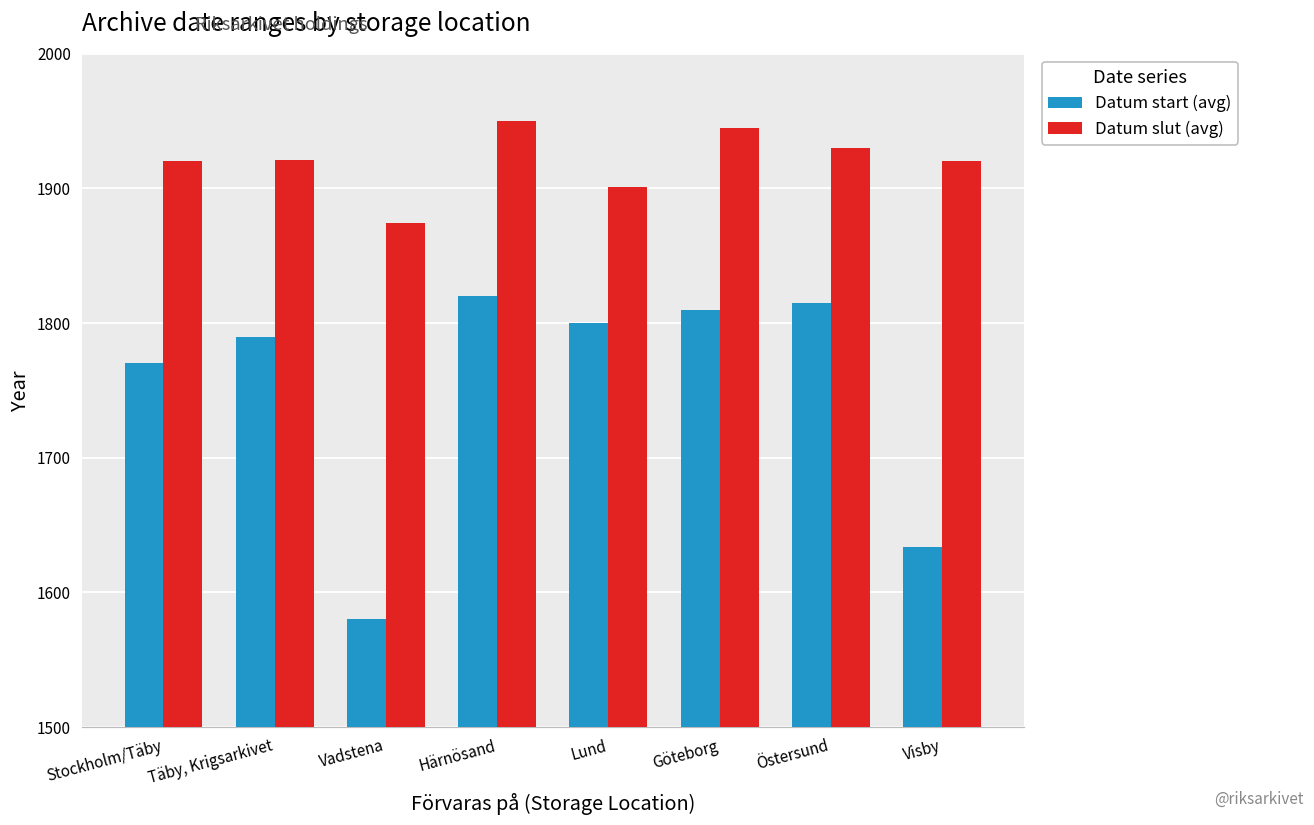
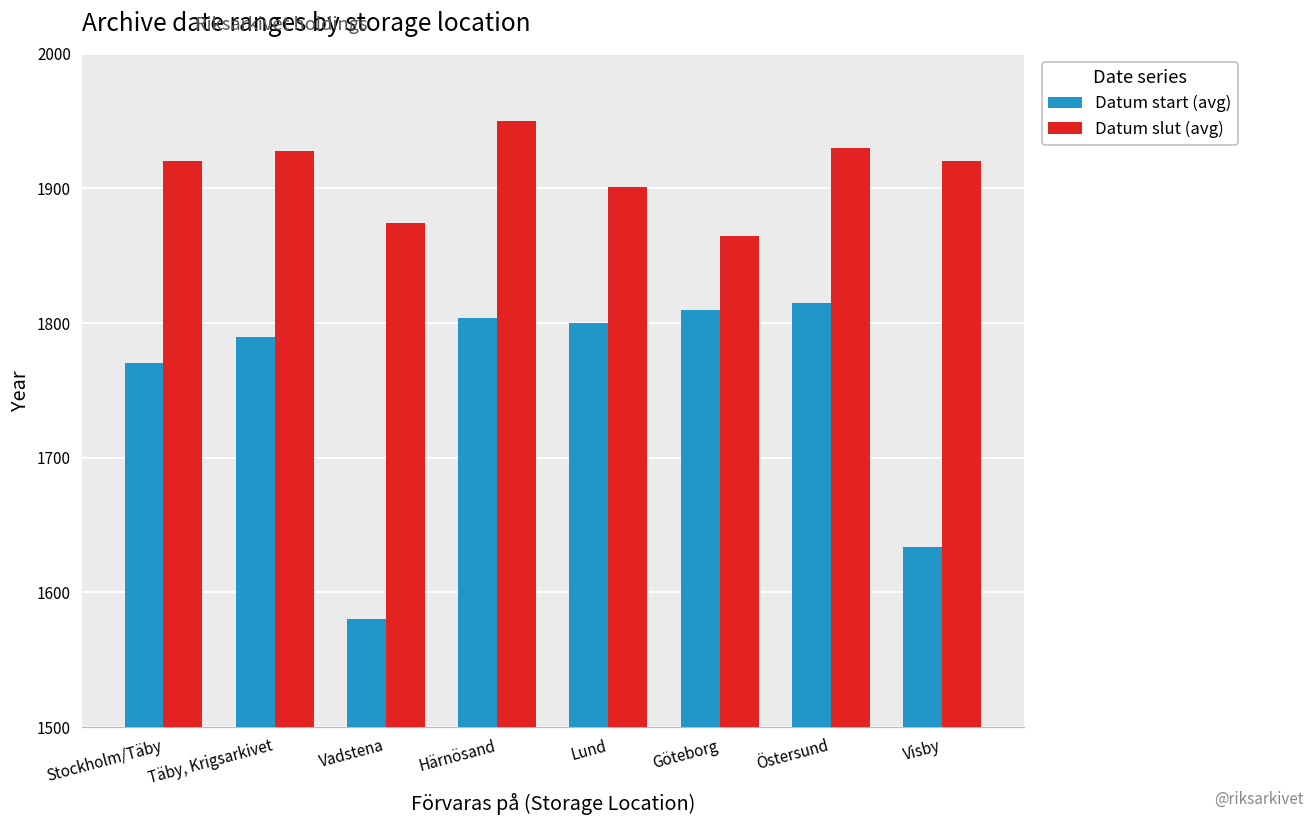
Datum slut (avg), Täby, Krigsarkivet: 1921 -> 1928
Datum start (avg), Härnösand: 1820 -> 1804
Datum slut (avg), Göteborg: 1945 -> 1865
